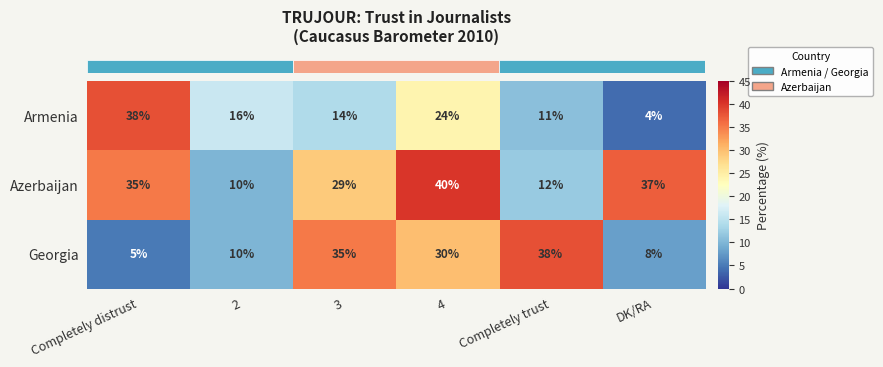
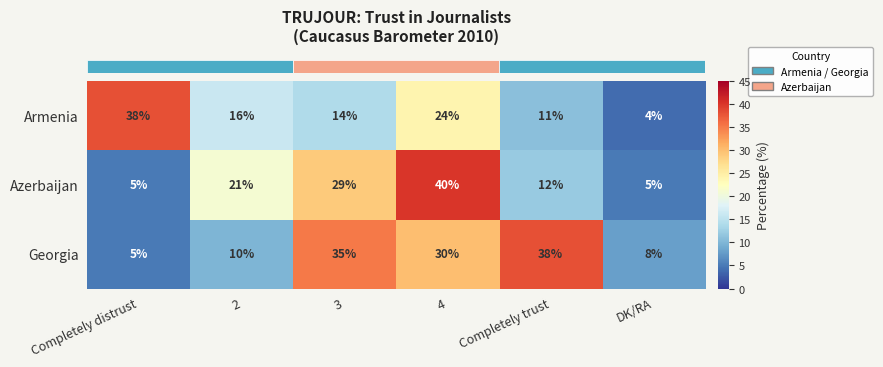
Azerbaijan, Completely distrust: 35% -> 5%
Azerbaijan, 2: 10% -> 21%
Azerbaijan, DK/RA: 37% -> 5%
